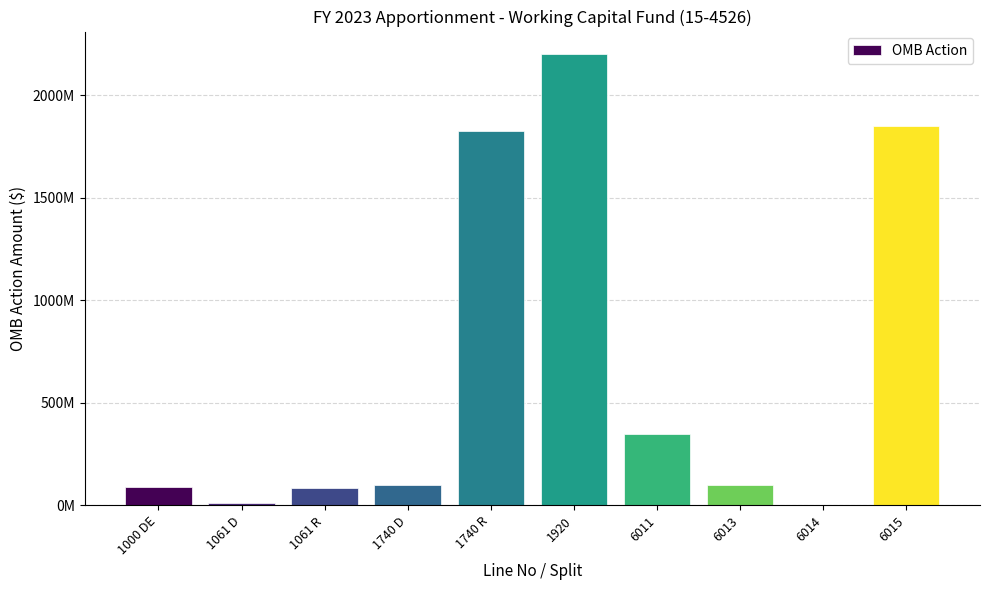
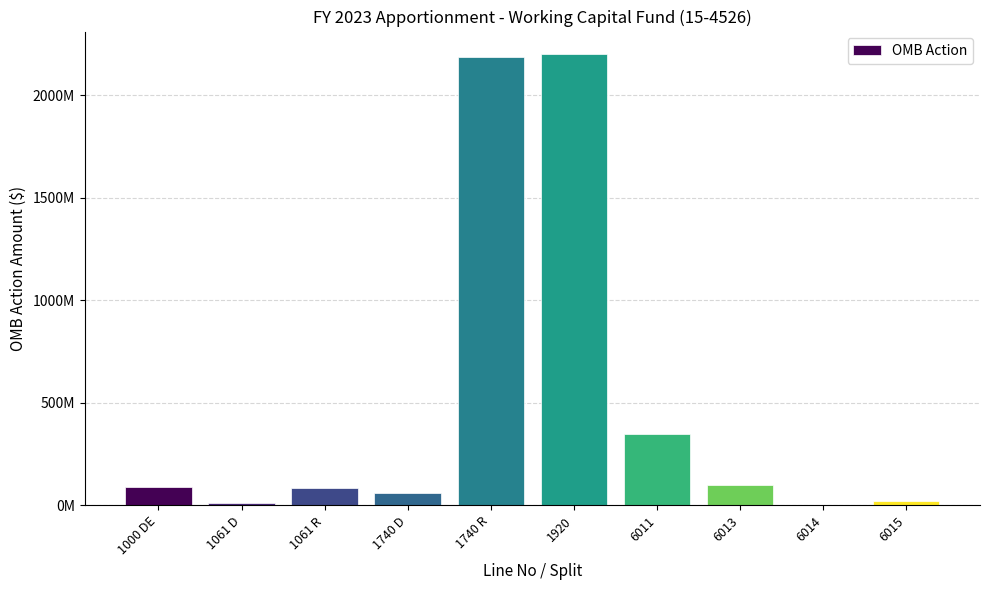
1740 D: 100000000 -> 60000000
1740 R: 1820000000 -> 2180000000
6015: 1850000000 -> 20000000
